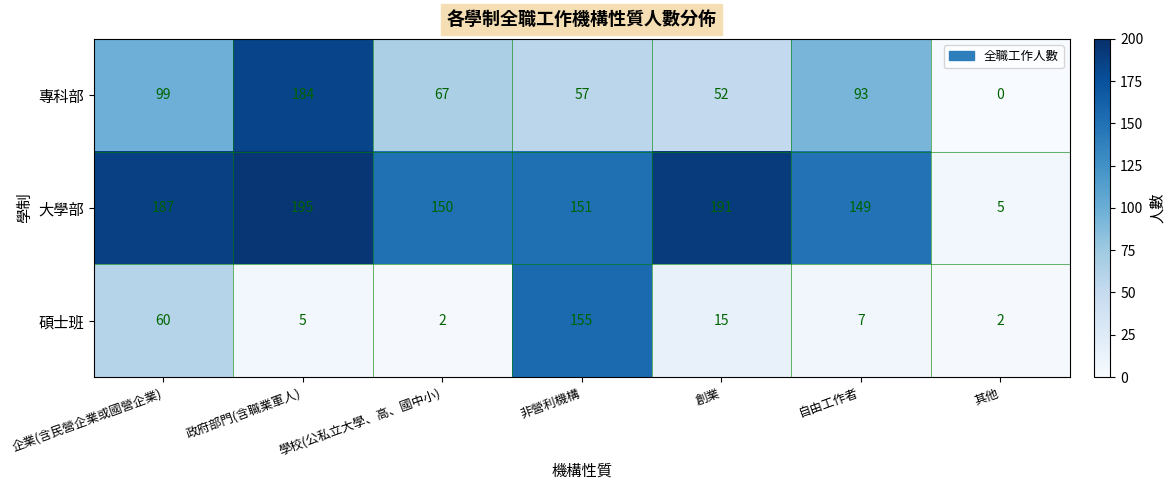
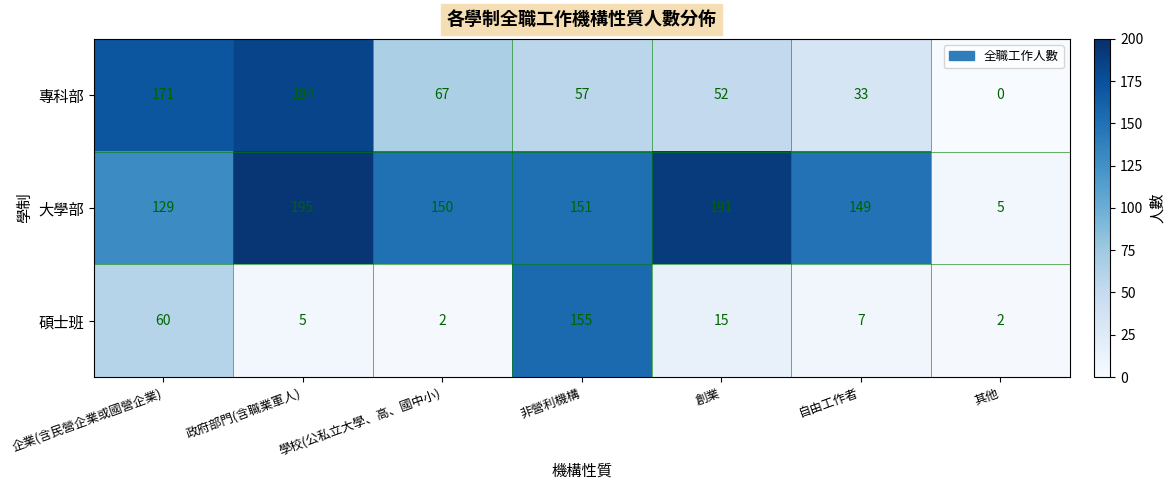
專科部, 企業(含民營企業或國營企業): 99 -> 171
專科部, 自由工作者: 93 -> 33
大學部, 企業(含民營企業或國營企業): 187 -> 129
